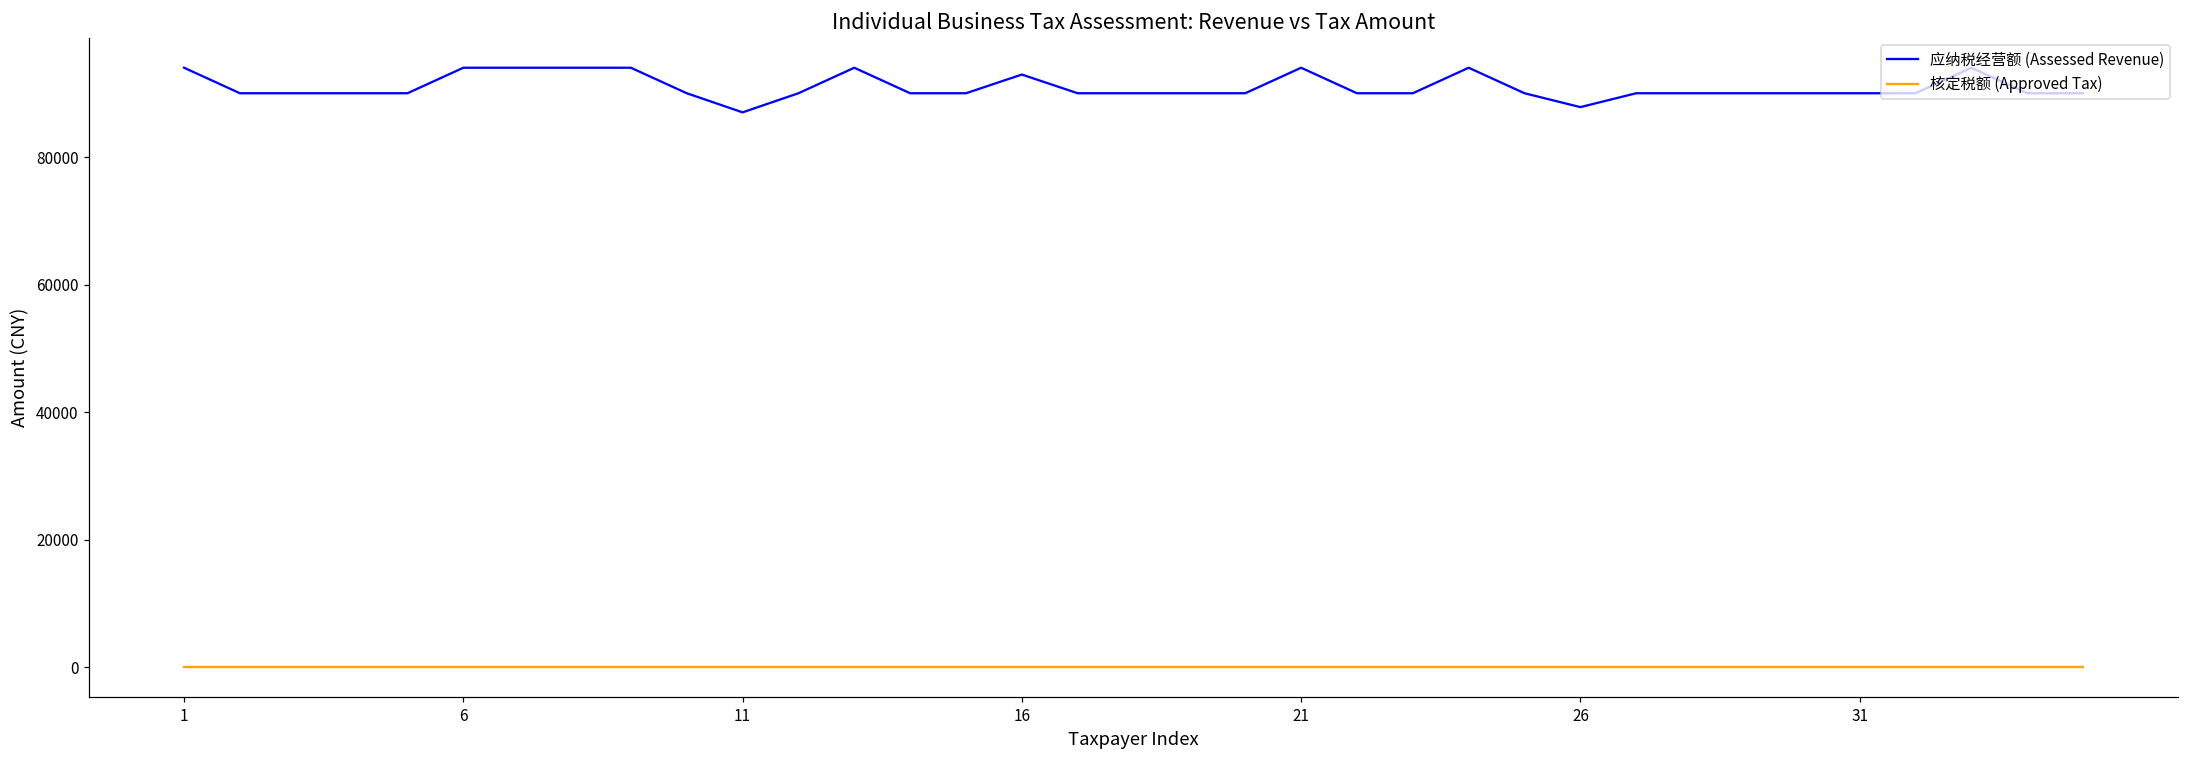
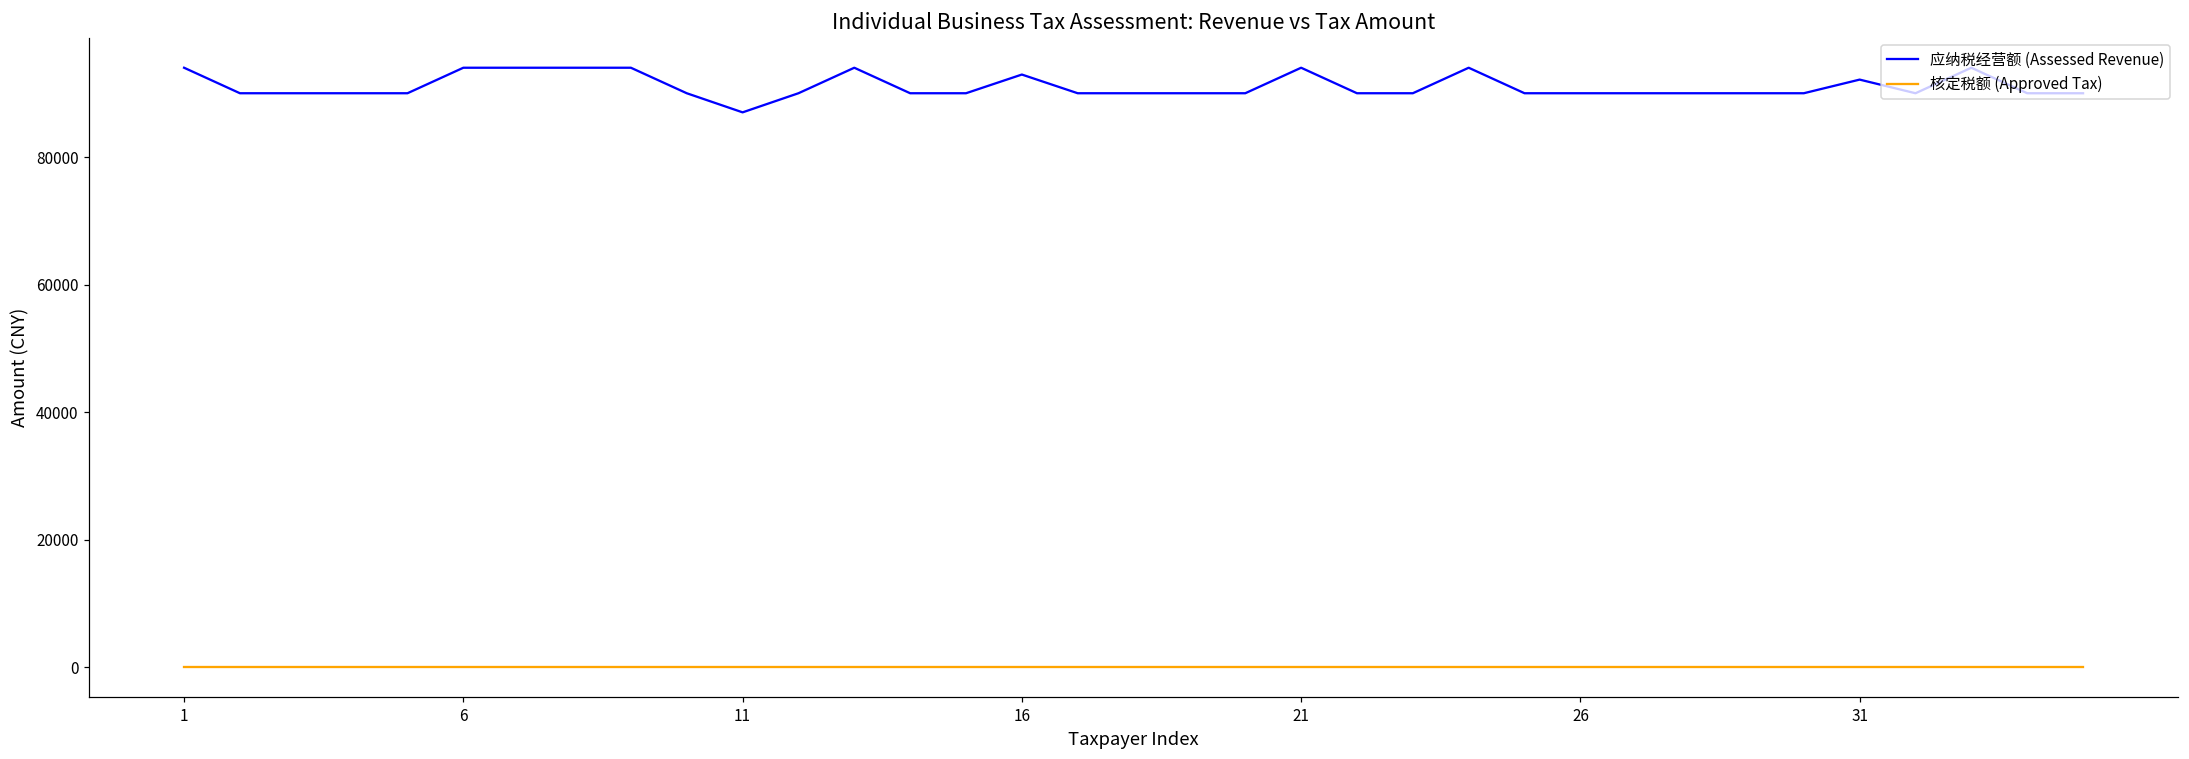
应纳税经营额 (Assessed Revenue), 26: 88000 -> 90000
应纳税经营额 (Assessed Revenue), 31: 90000 -> 92000
